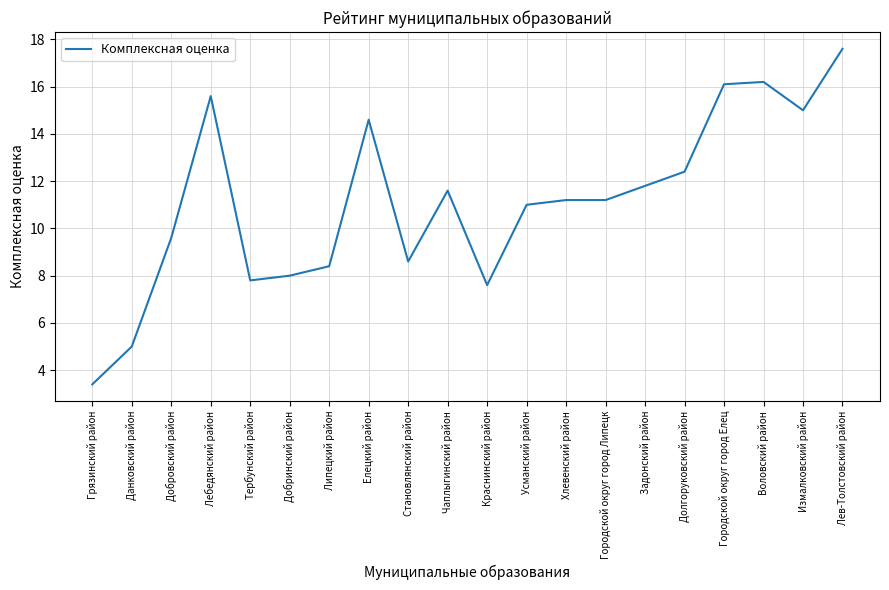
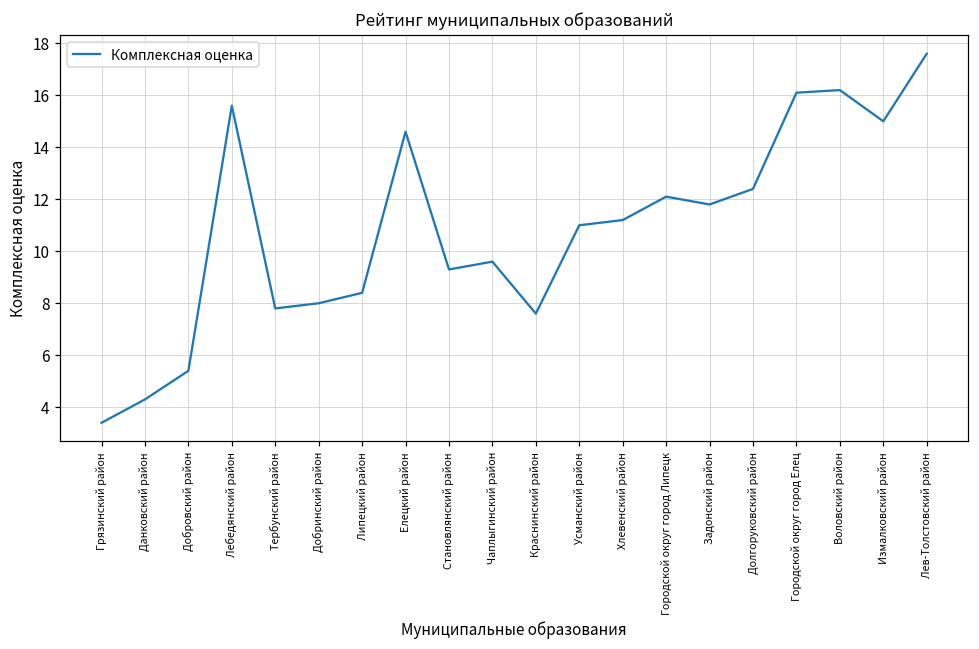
Данковский район: 5.0 -> 4.3
Добровский район: 9.6 -> 5.4
Становлянский район: 8.6 -> 9.3
Чаплыгинский район: 11.6 -> 9.6
Городской округ город Липецк: 11.2 -> 12.1
